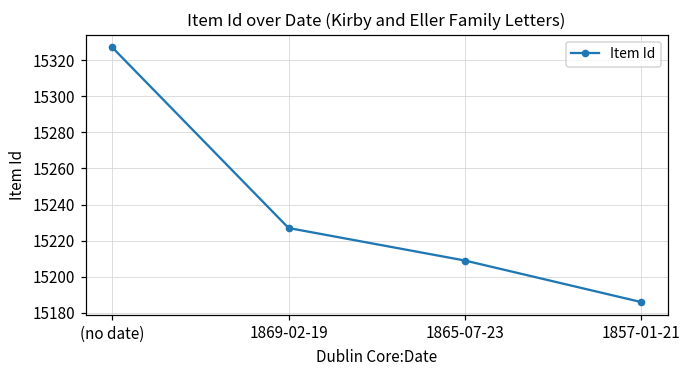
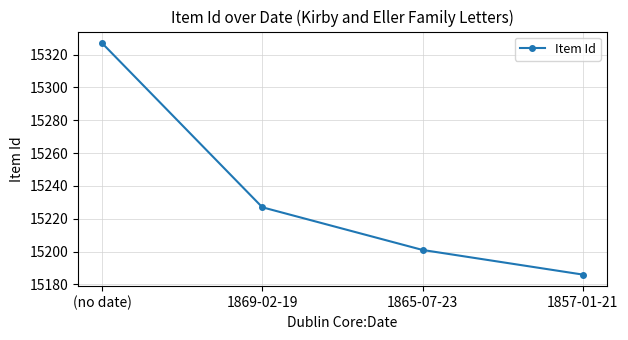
1865-07-23: 15209 -> 15201
